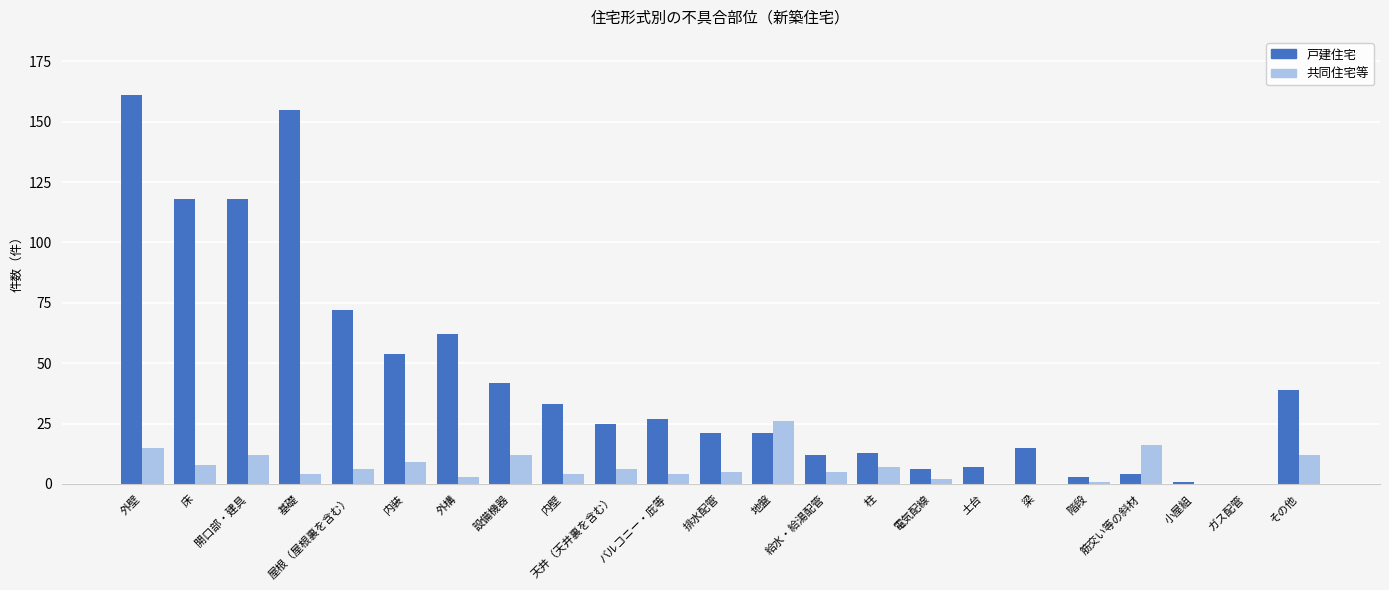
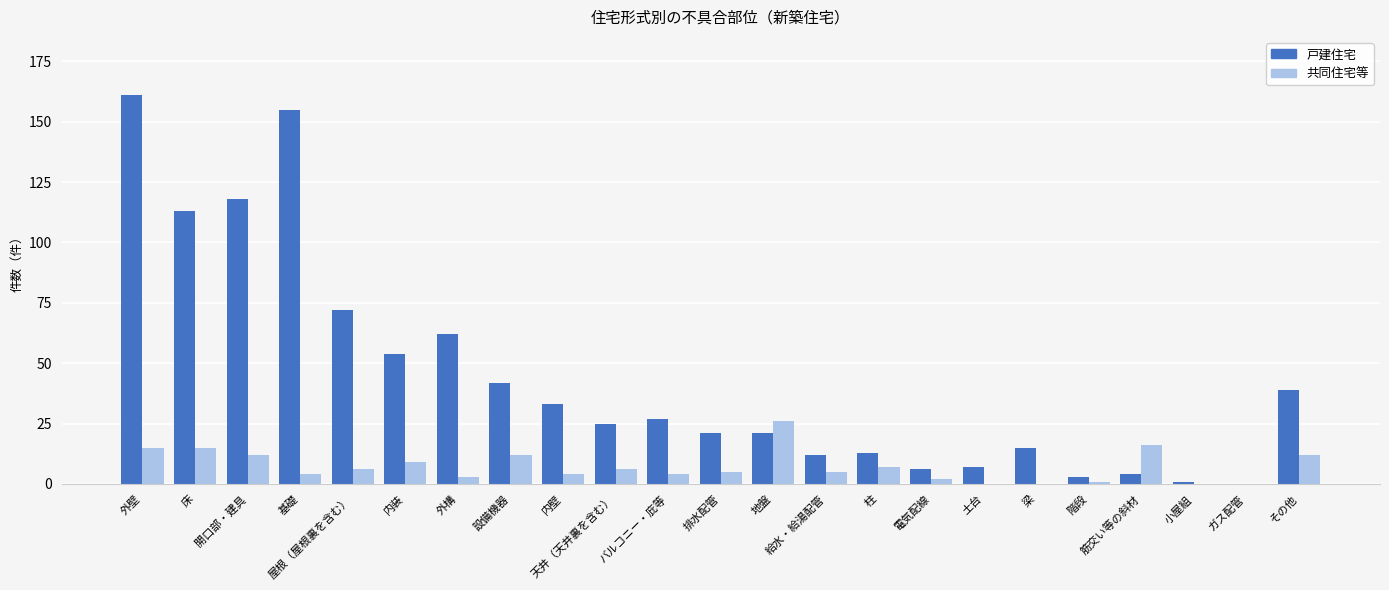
戸建住宅, 床: 118 -> 113
共同住宅等, 床: 8 -> 15
